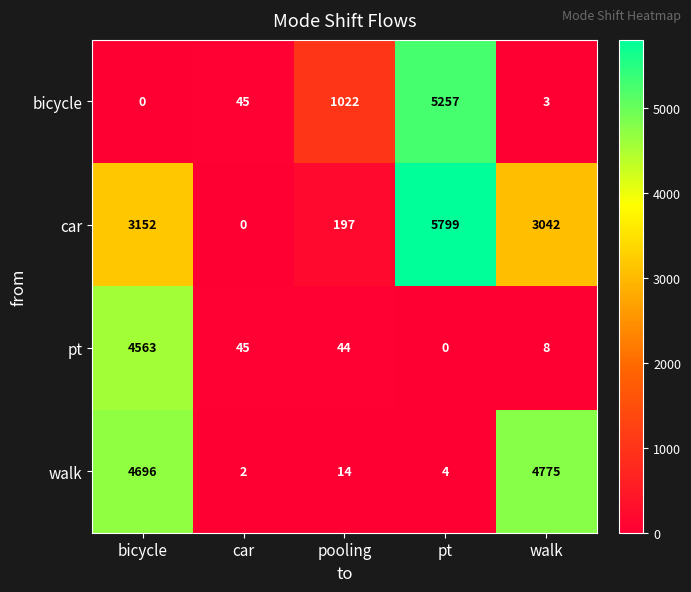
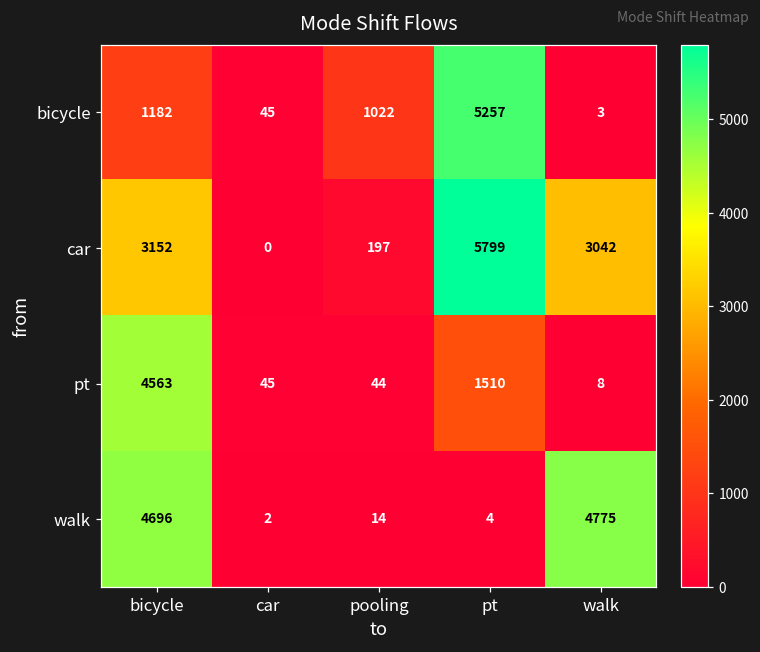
bicycle, bicycle: 0 -> 1182
pt, pt: 0 -> 1510
